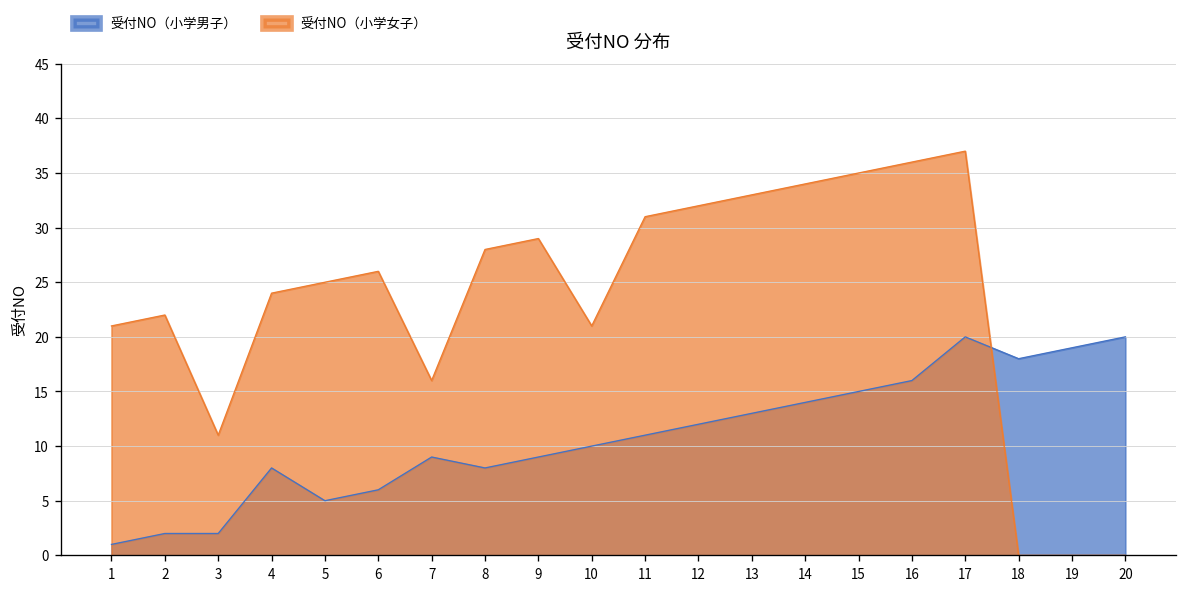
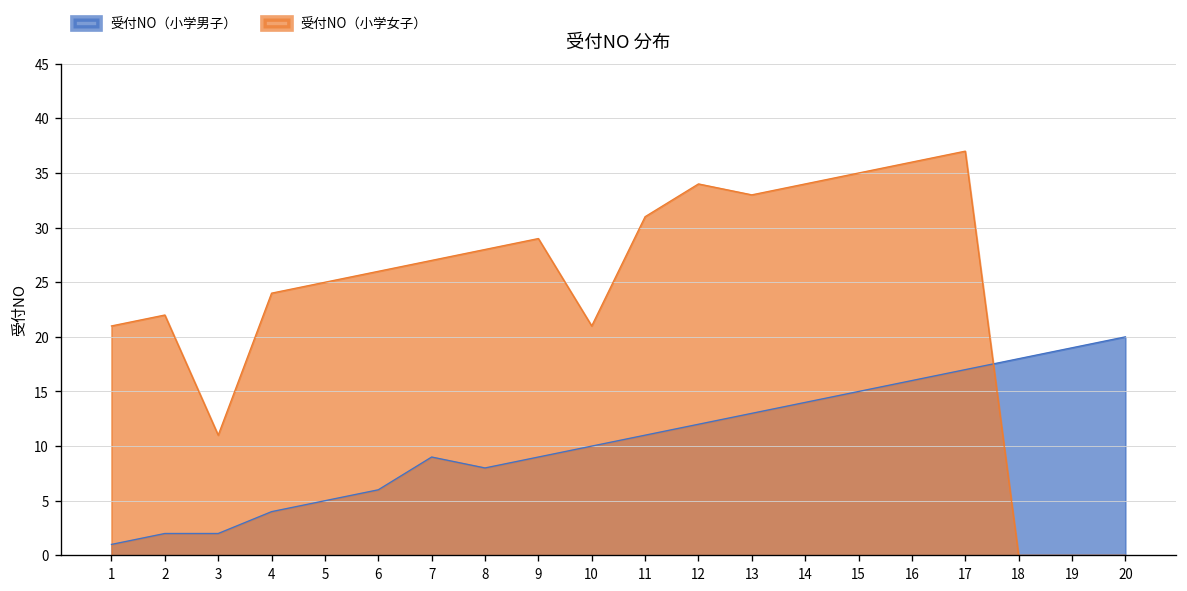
受付NO（小学男子）, 4: 8 -> 4
受付NO（小学女子）, 7: 16 -> 27
受付NO（小学女子）, 12: 32 -> 34
受付NO（小学男子）, 17: 20 -> 17
